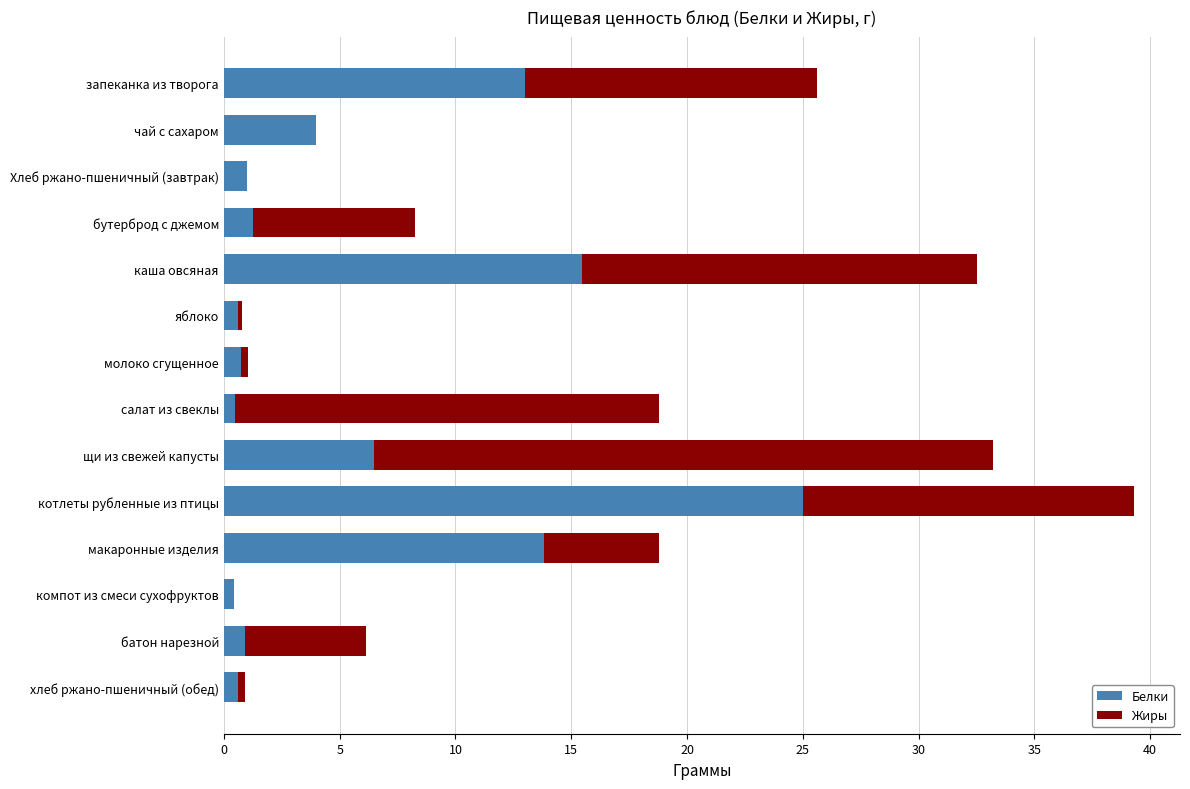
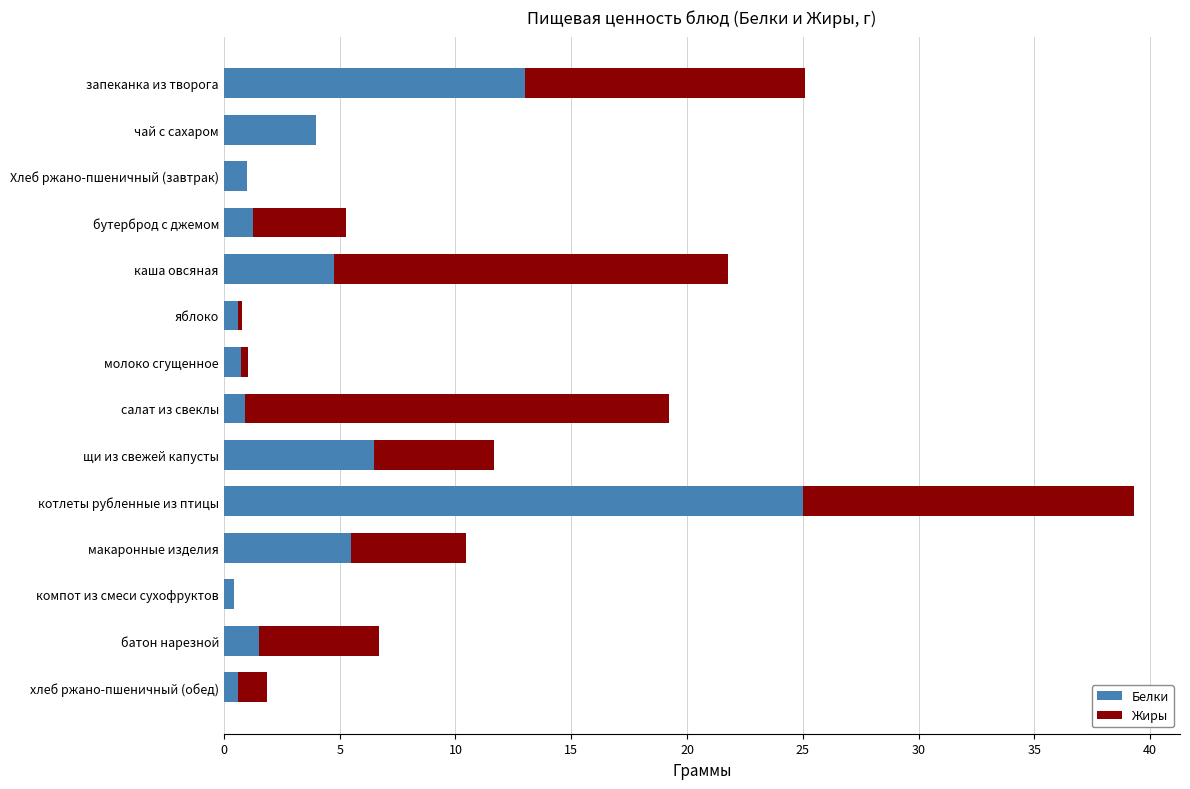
Жиры, запеканка из творога: 12.6 -> 12.1
Жиры, бутерброд с джемом: 7 -> 4
Белки, каша овсяная: 15.5 -> 4.8
Белки, салат из свеклы: 0.5 -> 0.9
Жиры, щи из свежей капусты: 26.7 -> 5.2
Белки, макаронные изделия: 13.8 -> 5.5
Белки, батон нарезной: 0.9 -> 1.5
Жиры, хлеб ржано-пшеничный (обед): 0.3 -> 1.3
